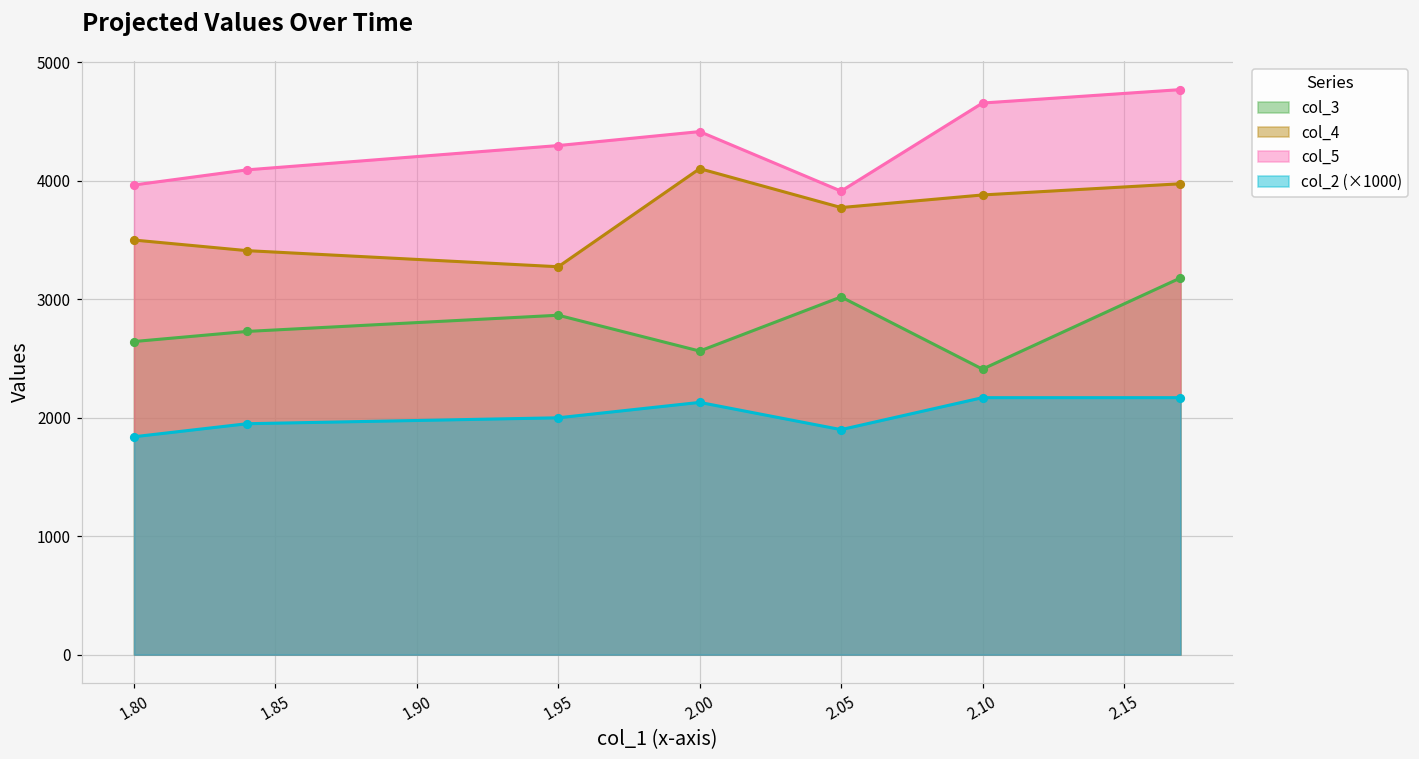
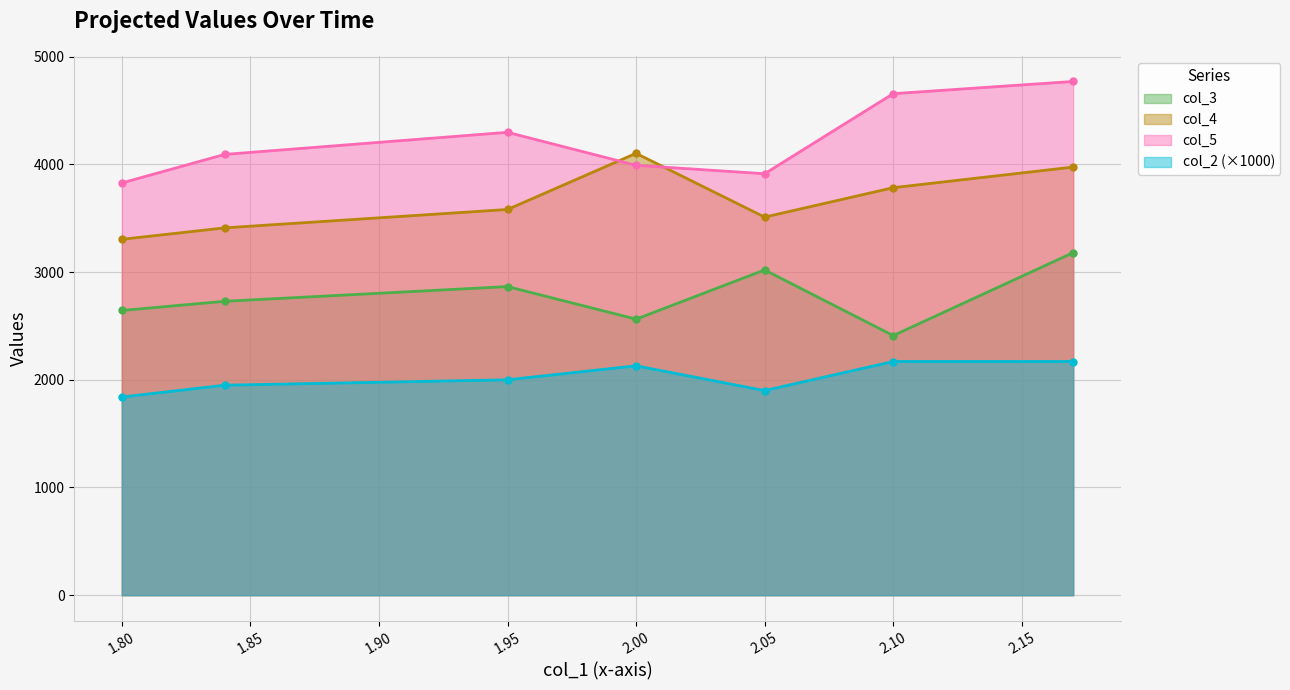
col_4, 1.80: 3500 -> 3300
col_5, 1.80: 3970 -> 3830
col_4, 1.95: 3280 -> 3580
col_5, 2.00: 4420 -> 3990
col_4, 2.05: 3780 -> 3510
col_4, 2.10: 3880 -> 3780
